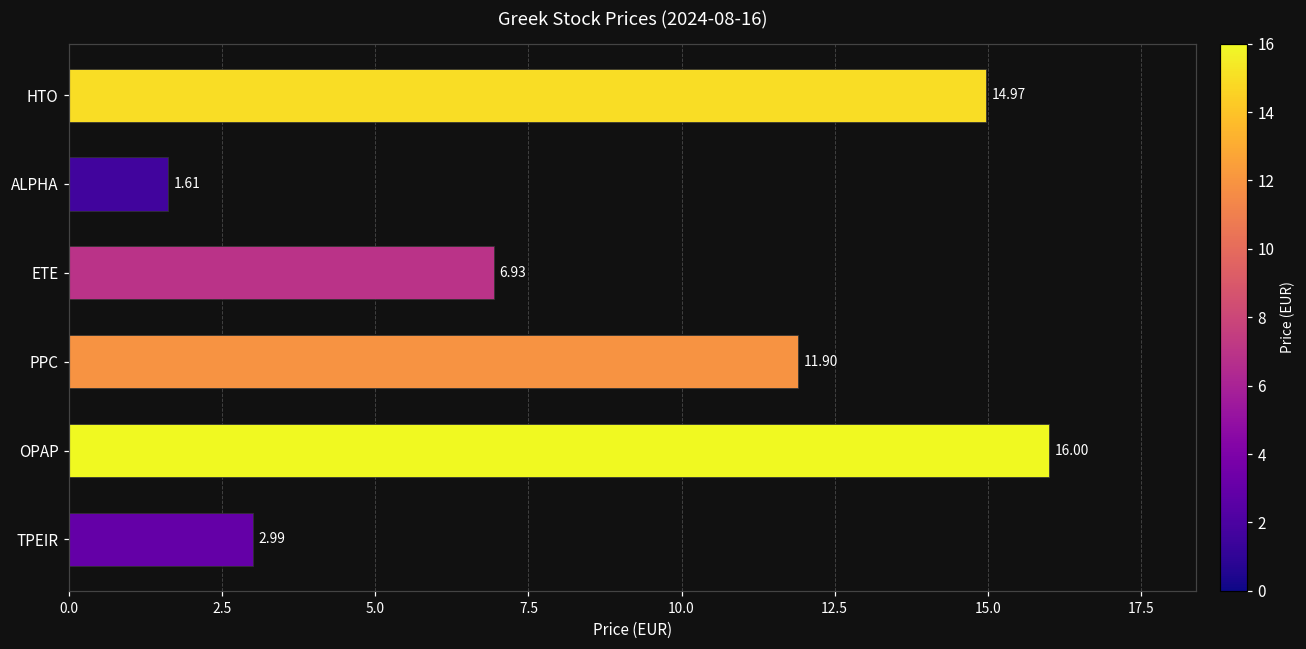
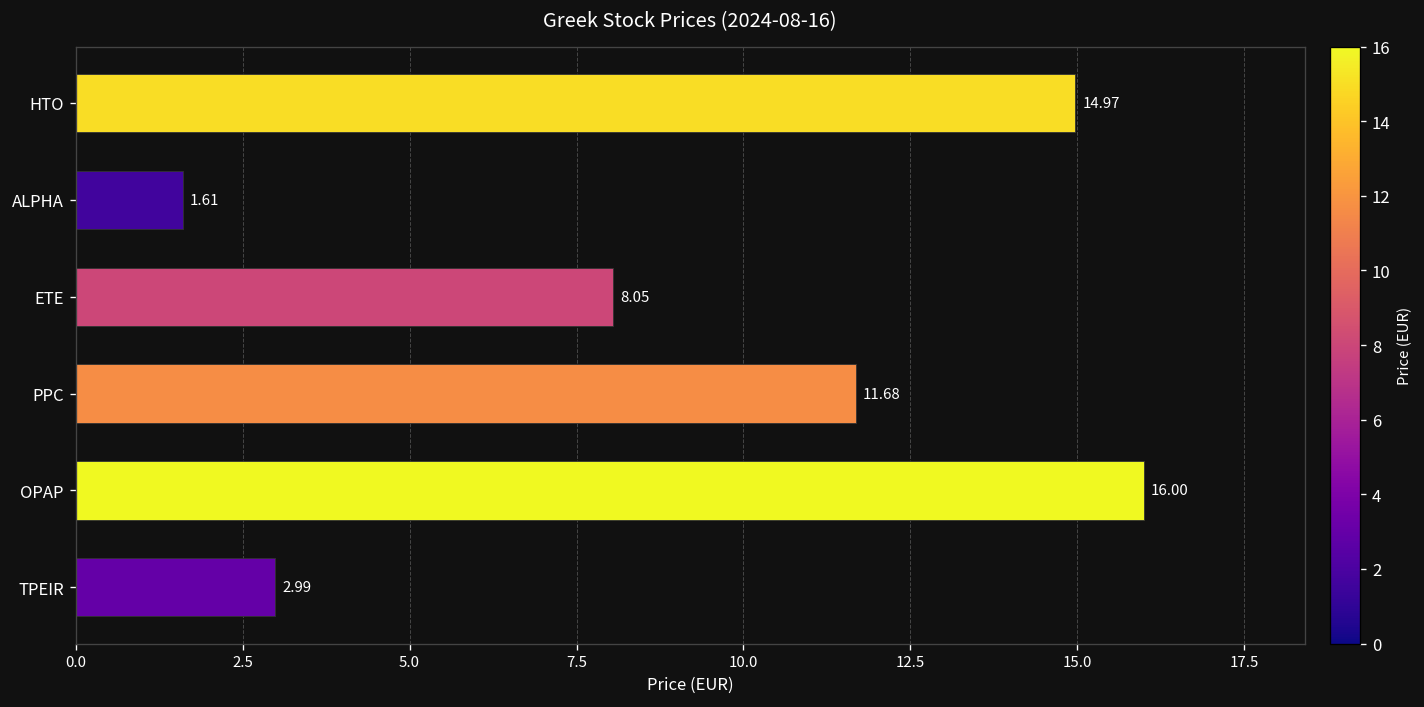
ETE: 6.93 -> 8.05
PPC: 11.90 -> 11.68
